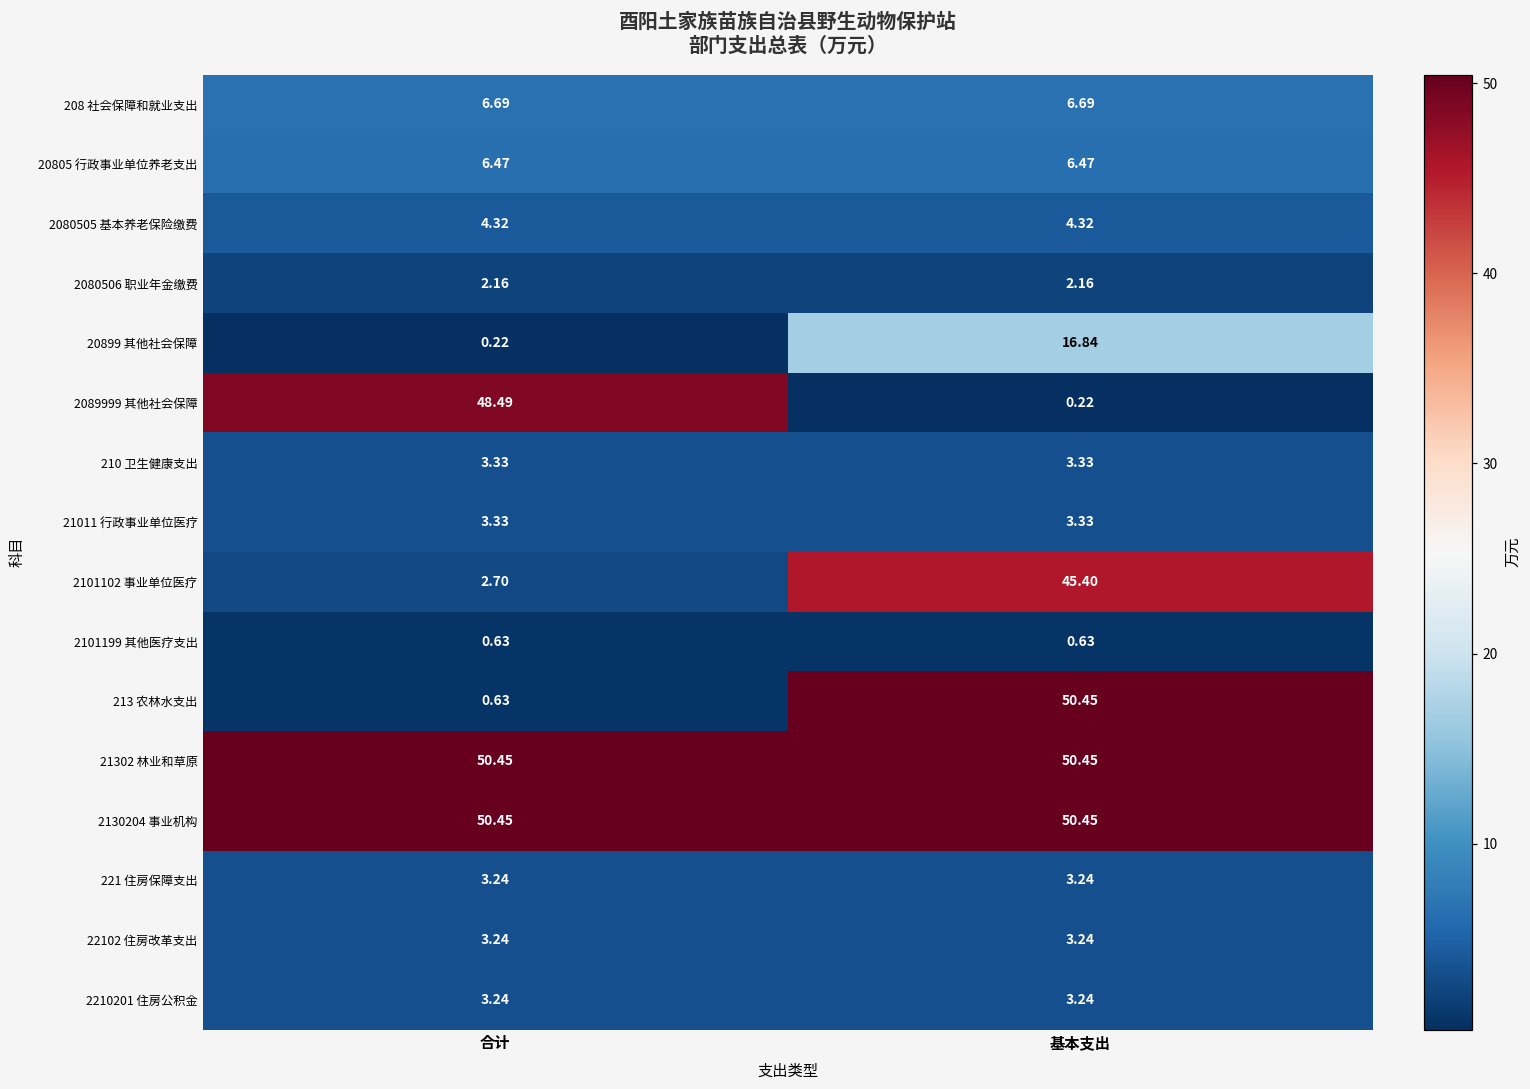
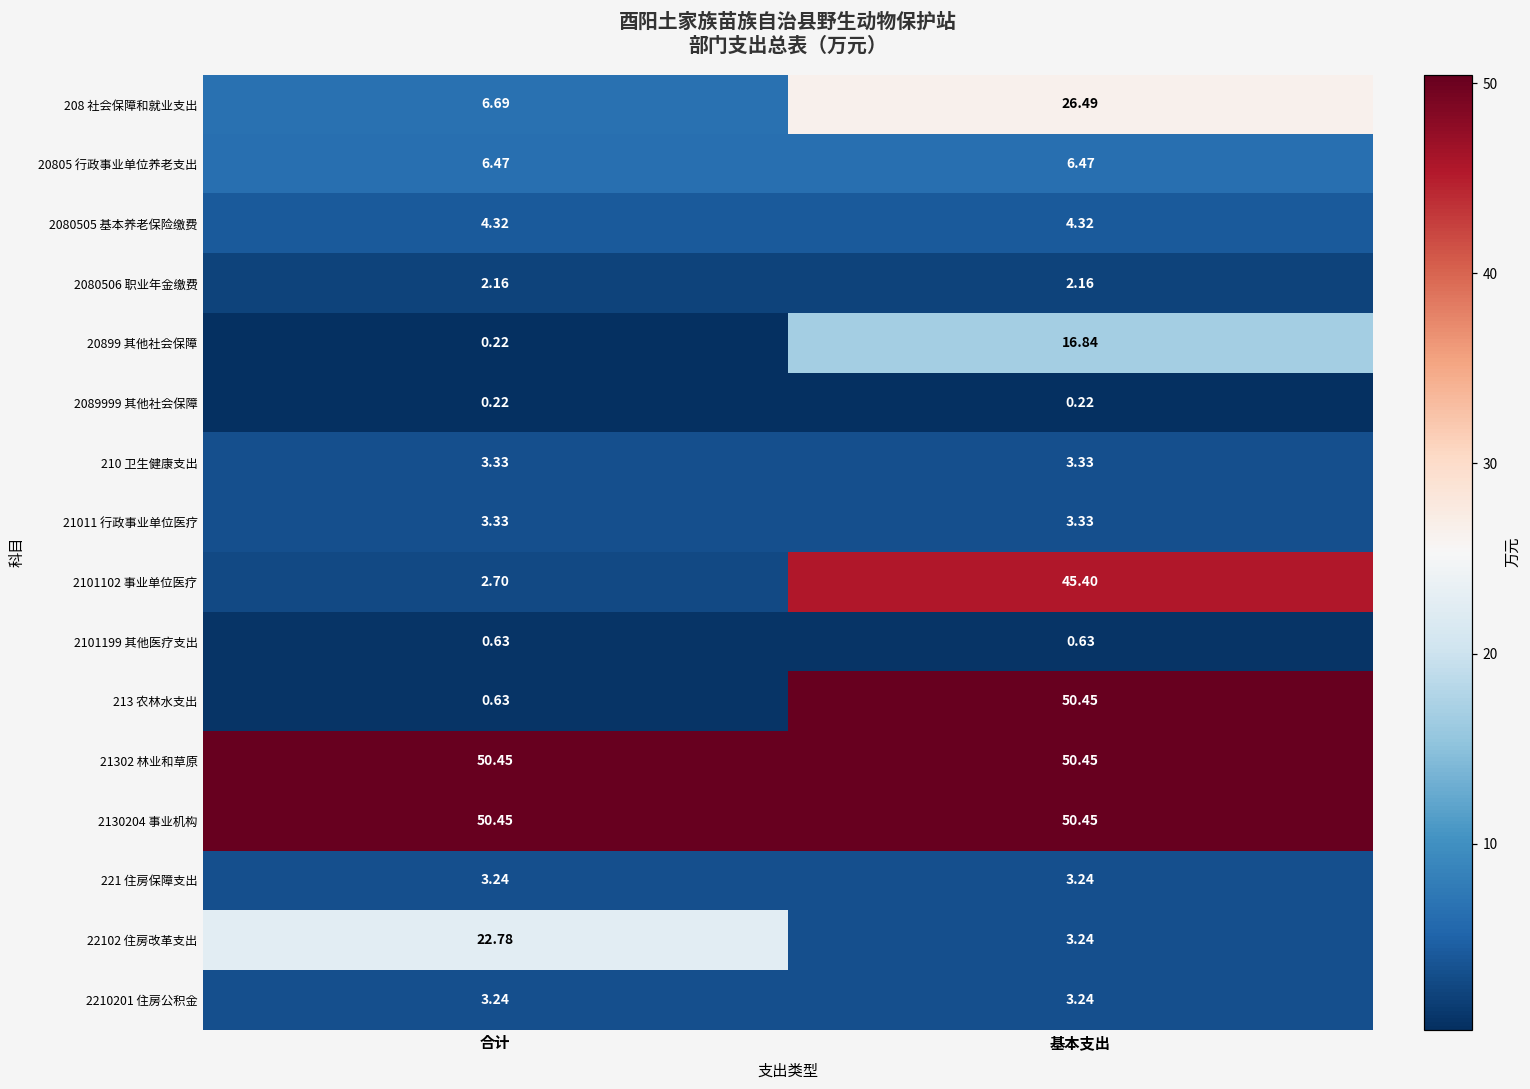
208 社会保障和就业支出, 基本支出: 6.69 -> 26.49
2089999 其他社会保障, 合计: 48.49 -> 0.22
22102 住房改革支出, 合计: 3.24 -> 22.78
